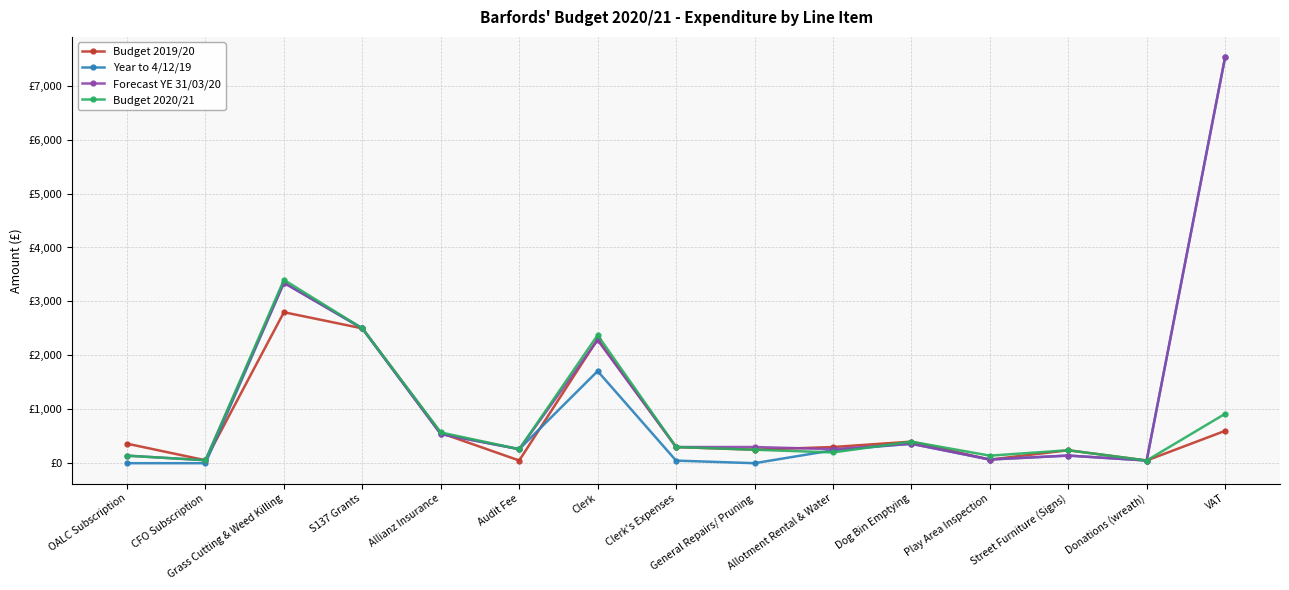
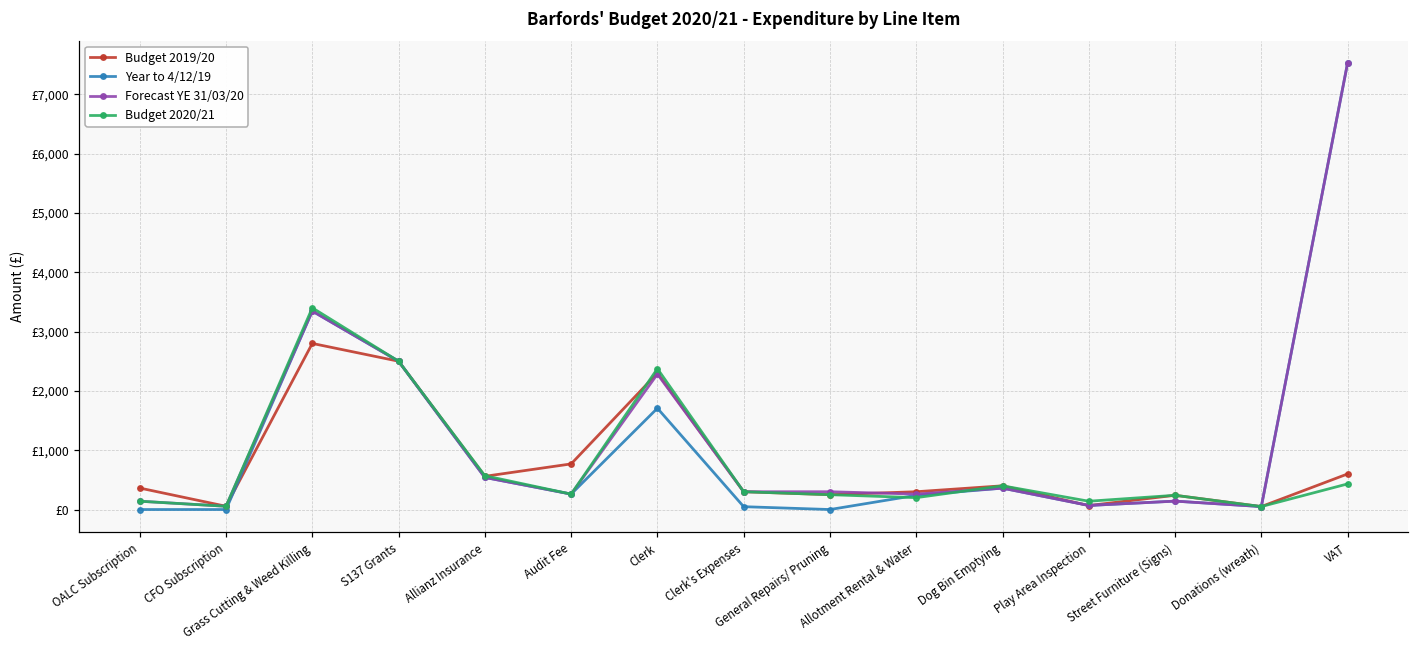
Budget 2019/20, Audit Fee: £100 -> £800
Budget 2020/21, VAT: £900 -> £400
